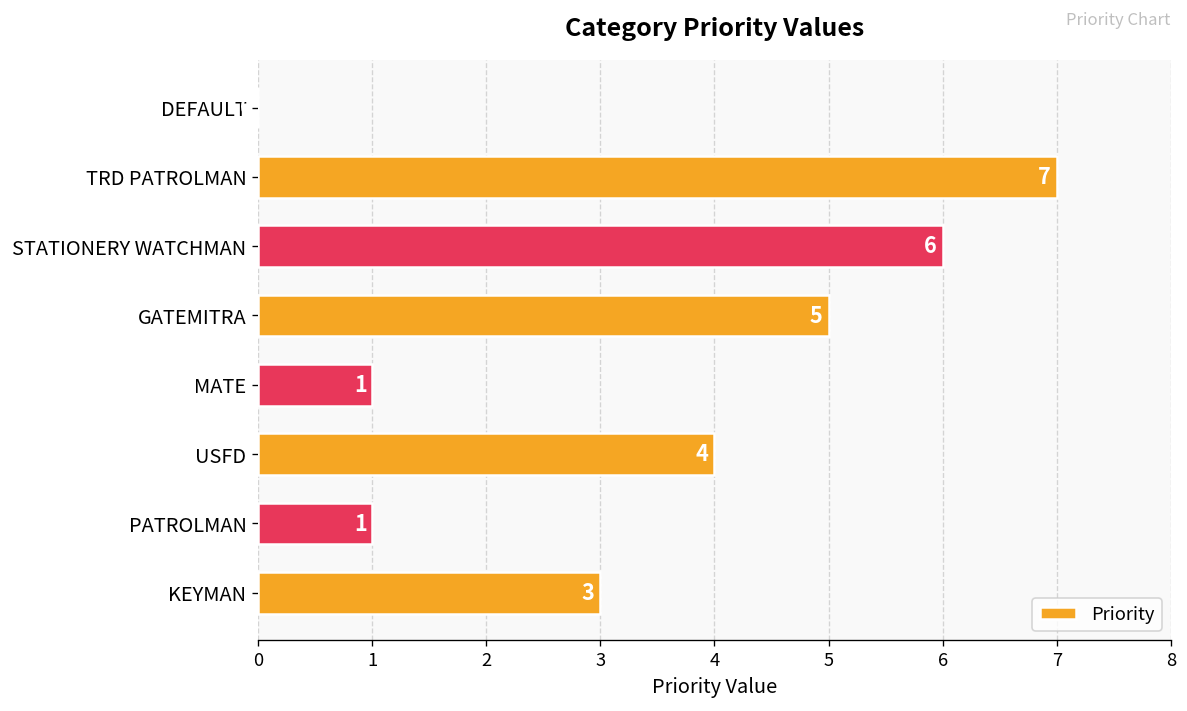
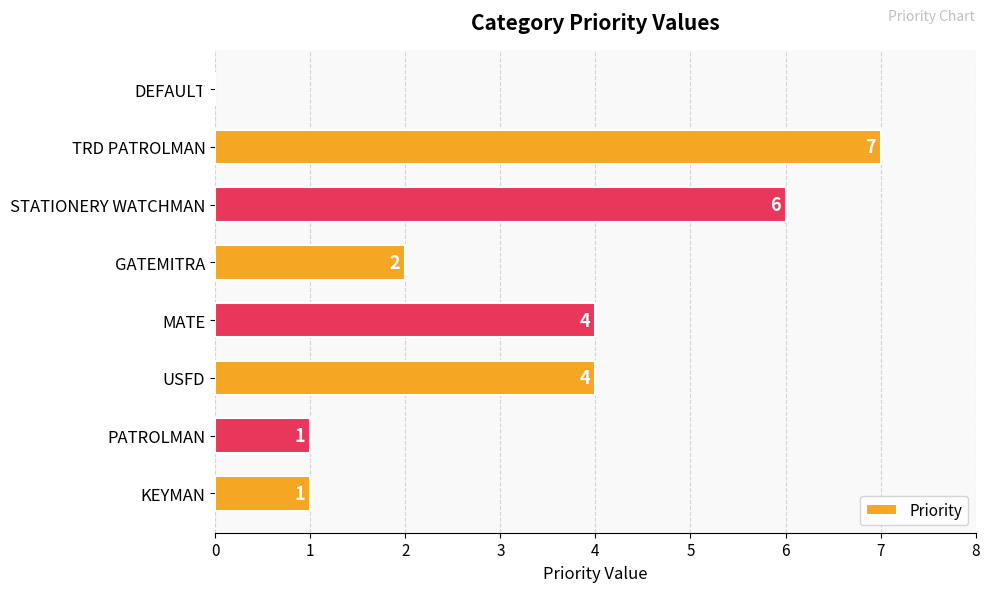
GATEMITRA: 5 -> 2
MATE: 1 -> 4
KEYMAN: 3 -> 1
